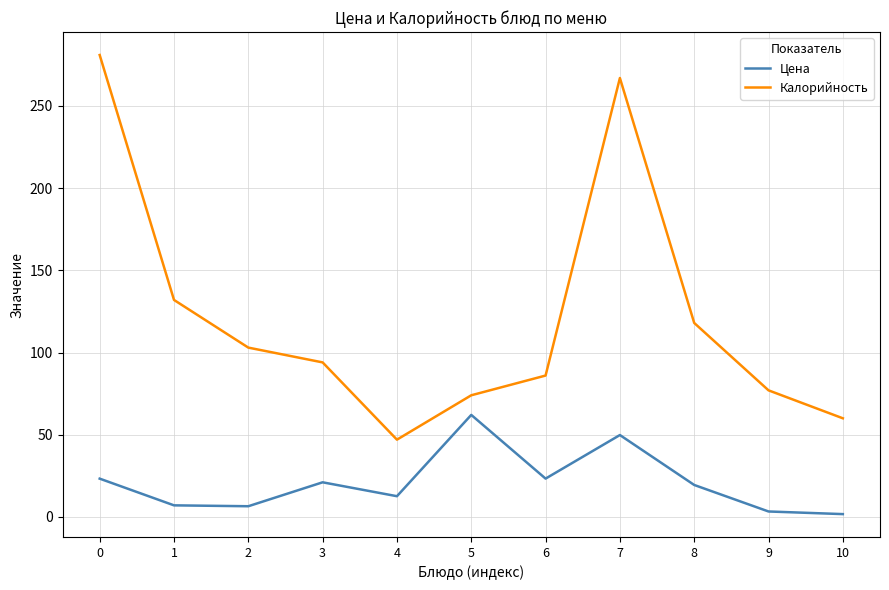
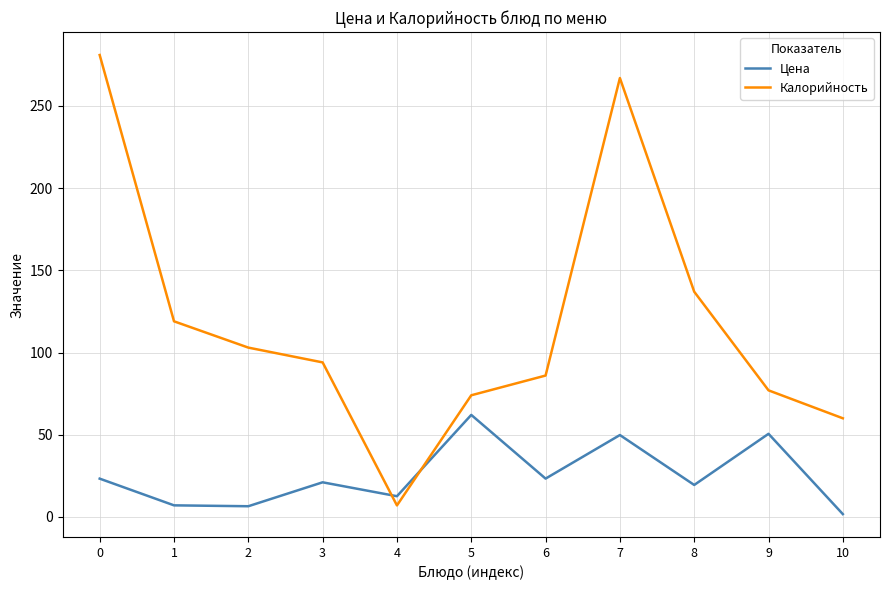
Калорийность, 1: 132 -> 119
Калорийность, 4: 47 -> 7
Калорийность, 8: 118 -> 137
Цена, 9: 3 -> 51
